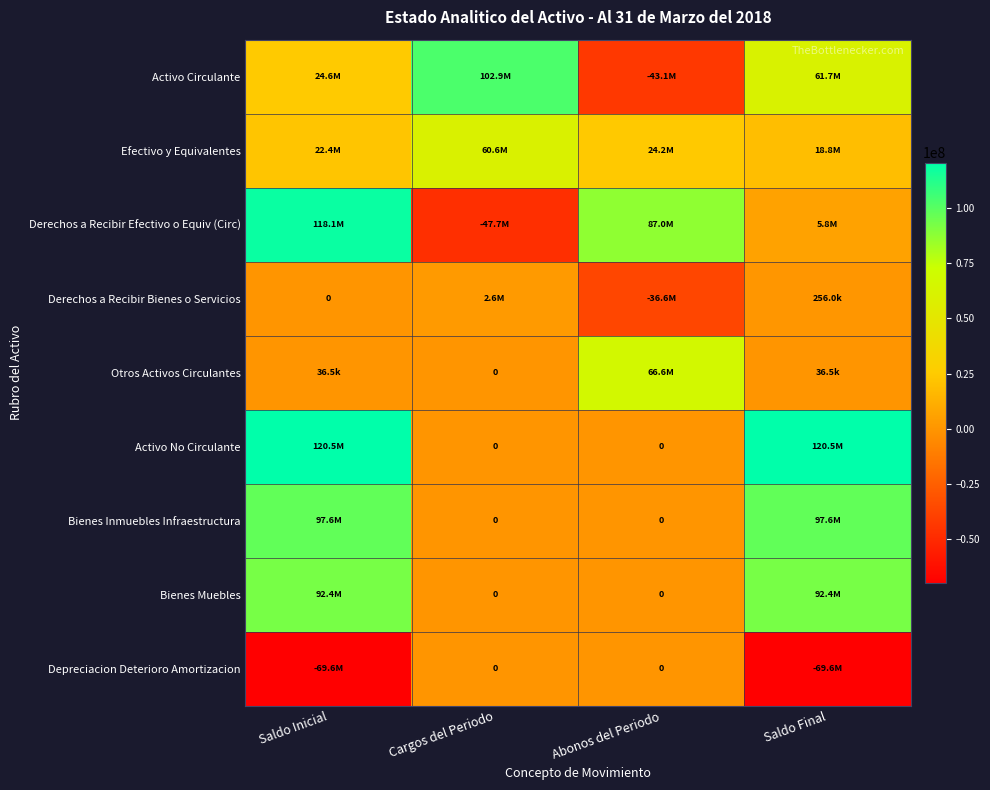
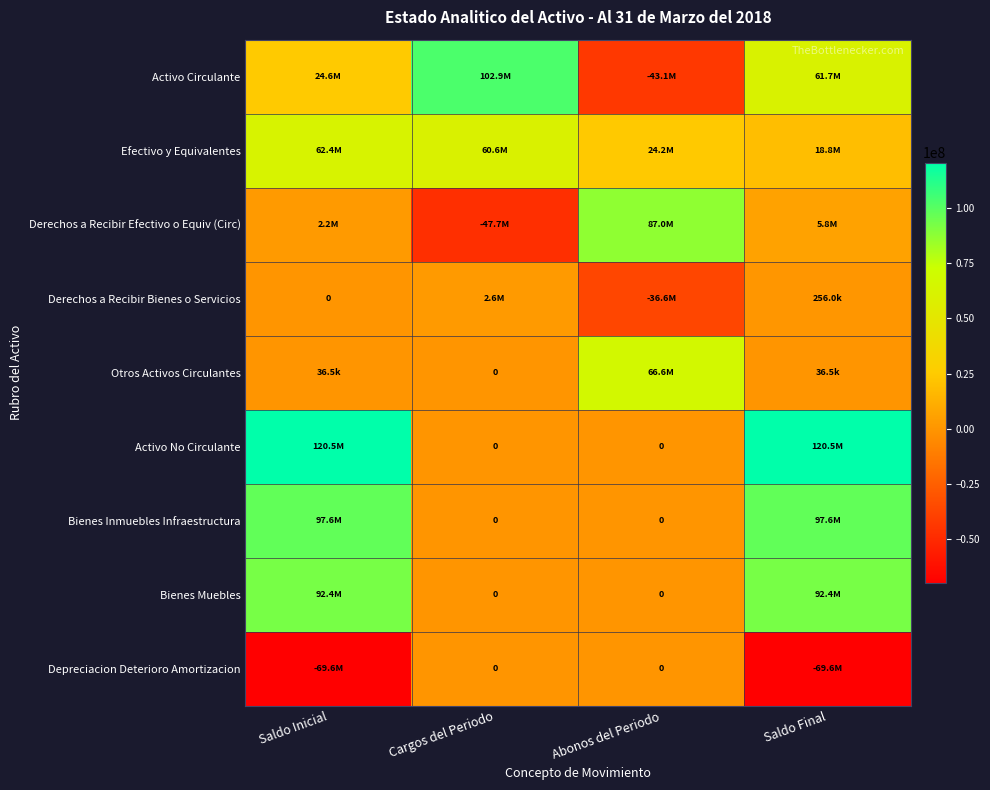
Efectivo y Equivalentes, Saldo Inicial: 22.4M -> 62.4M
Derechos a Recibir Efectivo o Equiv (Circ), Saldo Inicial: 118.1M -> 2.2M
